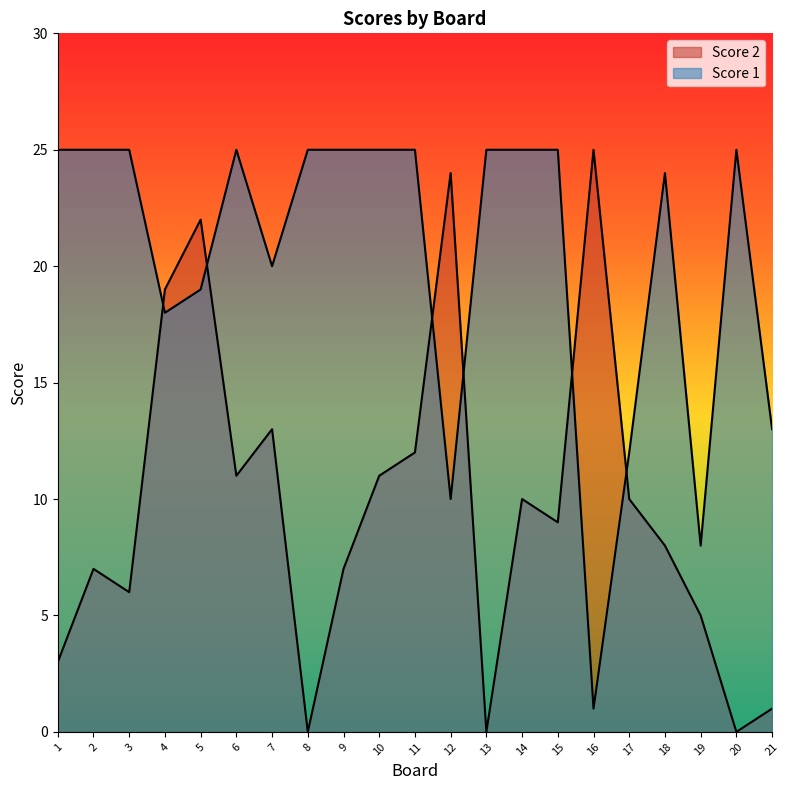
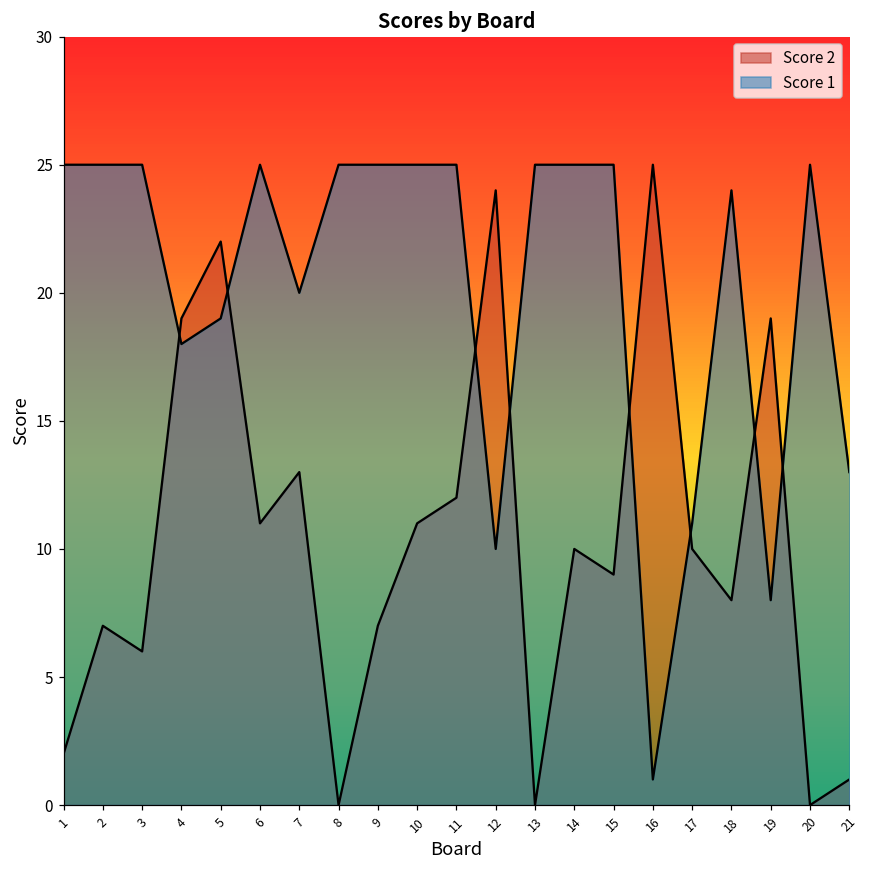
Score 2, 1: 3 -> 2
Score 1, 17: 12 -> 11
Score 2, 19: 5 -> 19
